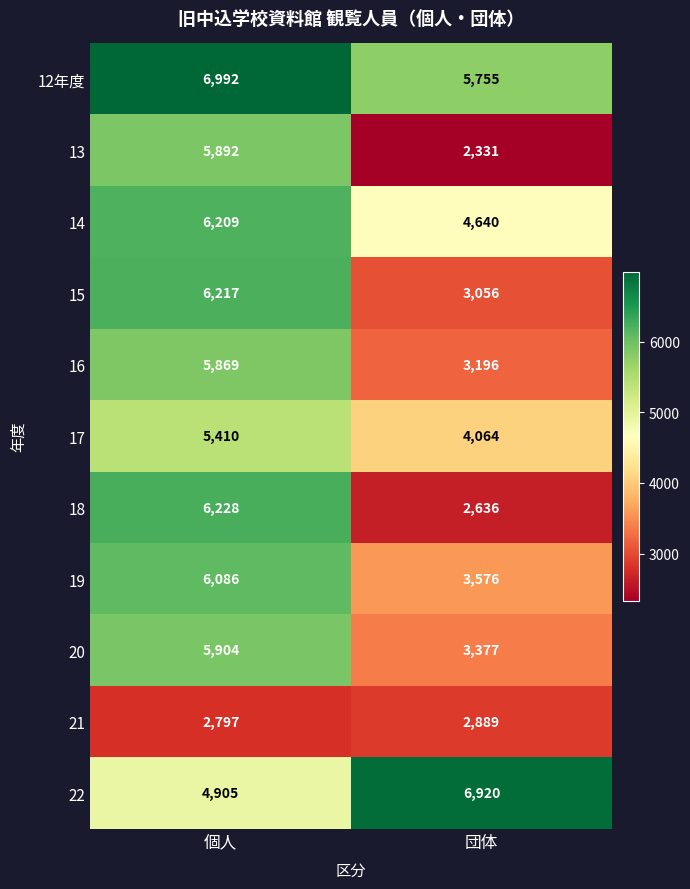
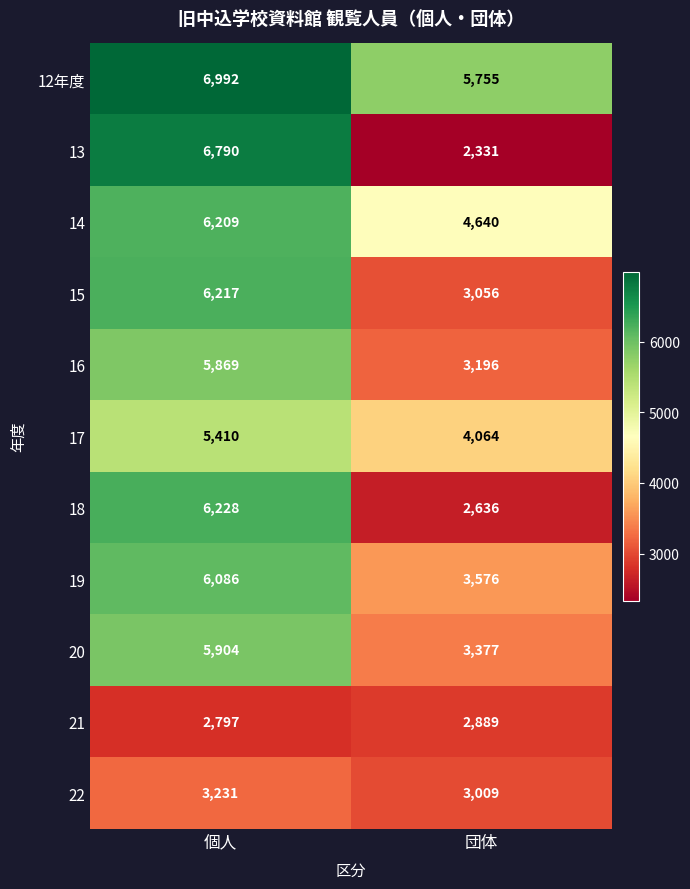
13, 個人: 5,892 -> 6,790
22, 個人: 4,905 -> 3,231
22, 団体: 6,920 -> 3,009
